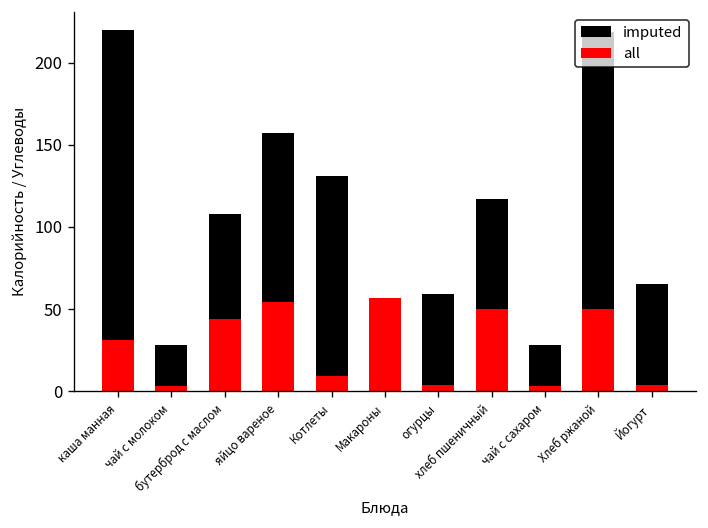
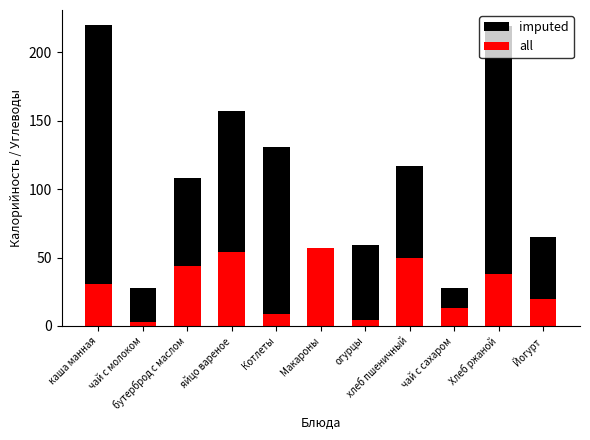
all, чай с сахаром: 3 -> 13
all, Хлеб ржаной: 50 -> 38
all, Йогурт: 4 -> 20
